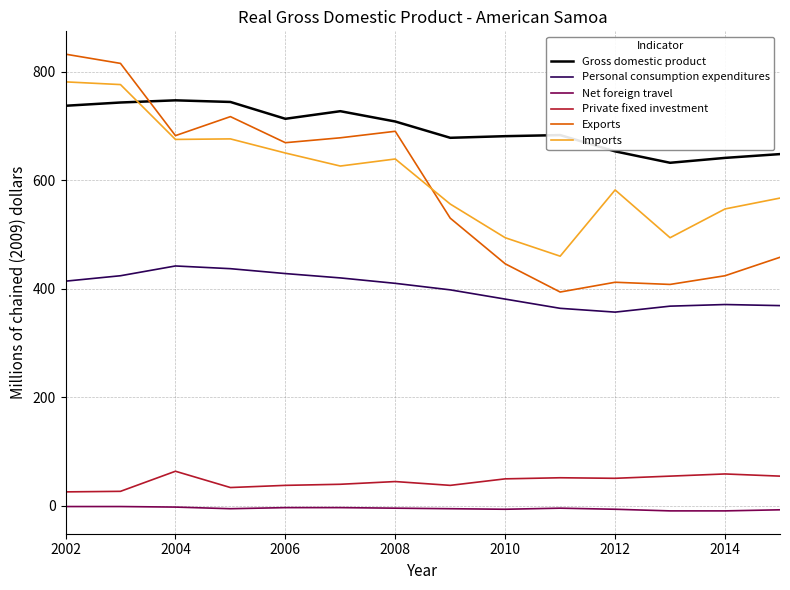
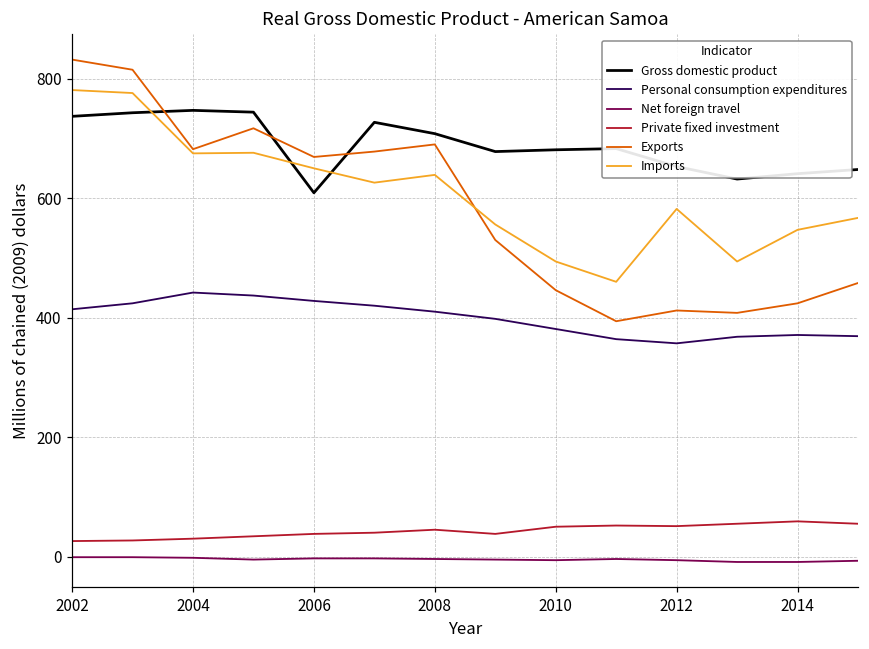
Private fixed investment, 2004: 60 -> 30
Gross domestic product, 2006: 710 -> 610
